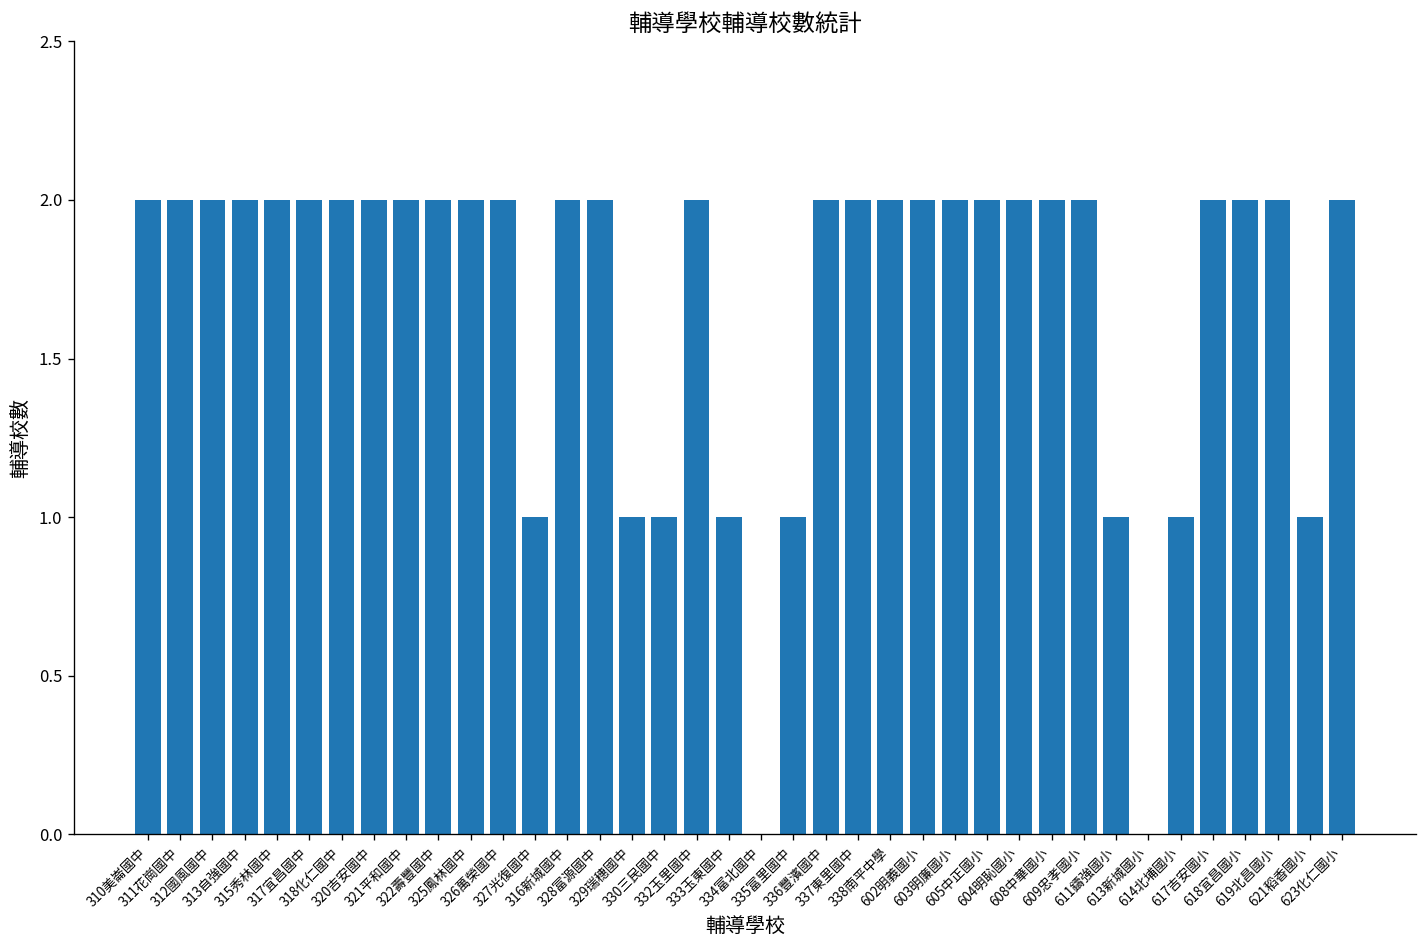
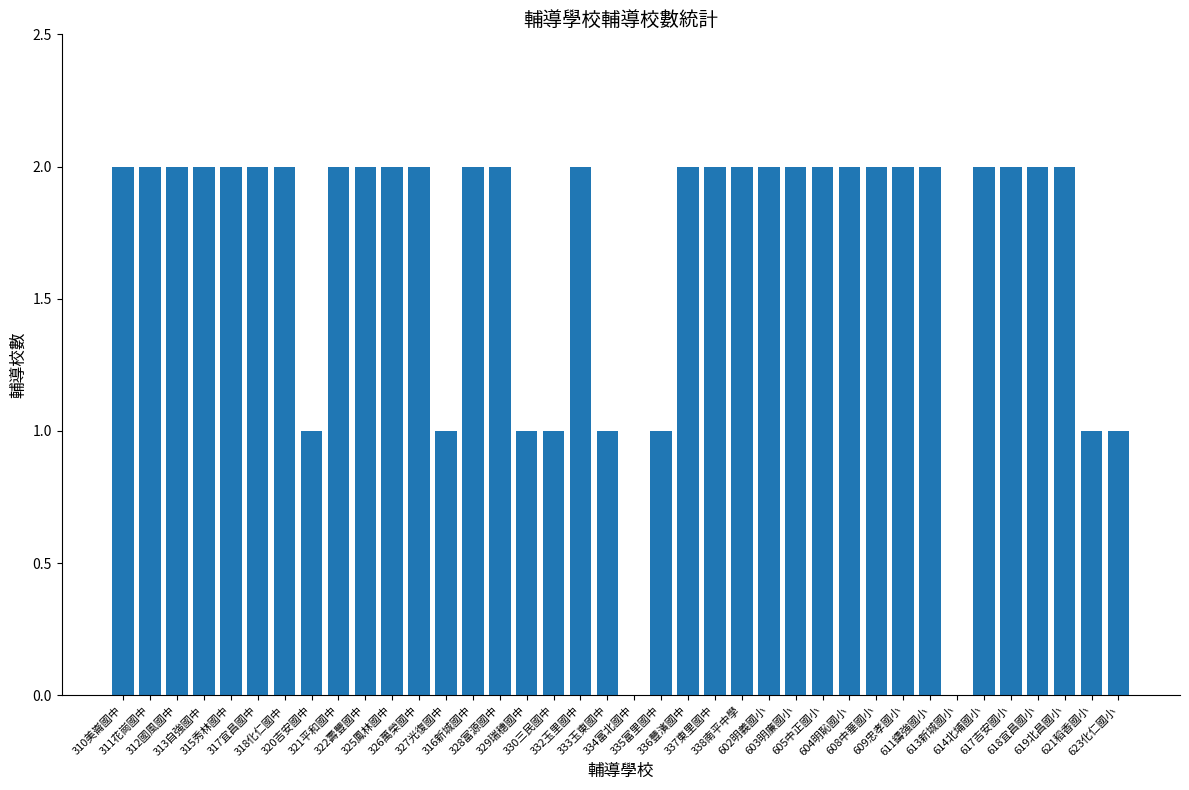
320吉安國中: 2 -> 1
611鑄強國小: 1 -> 2
614北埔國小: 1 -> 2
623化仁國小: 2 -> 1
